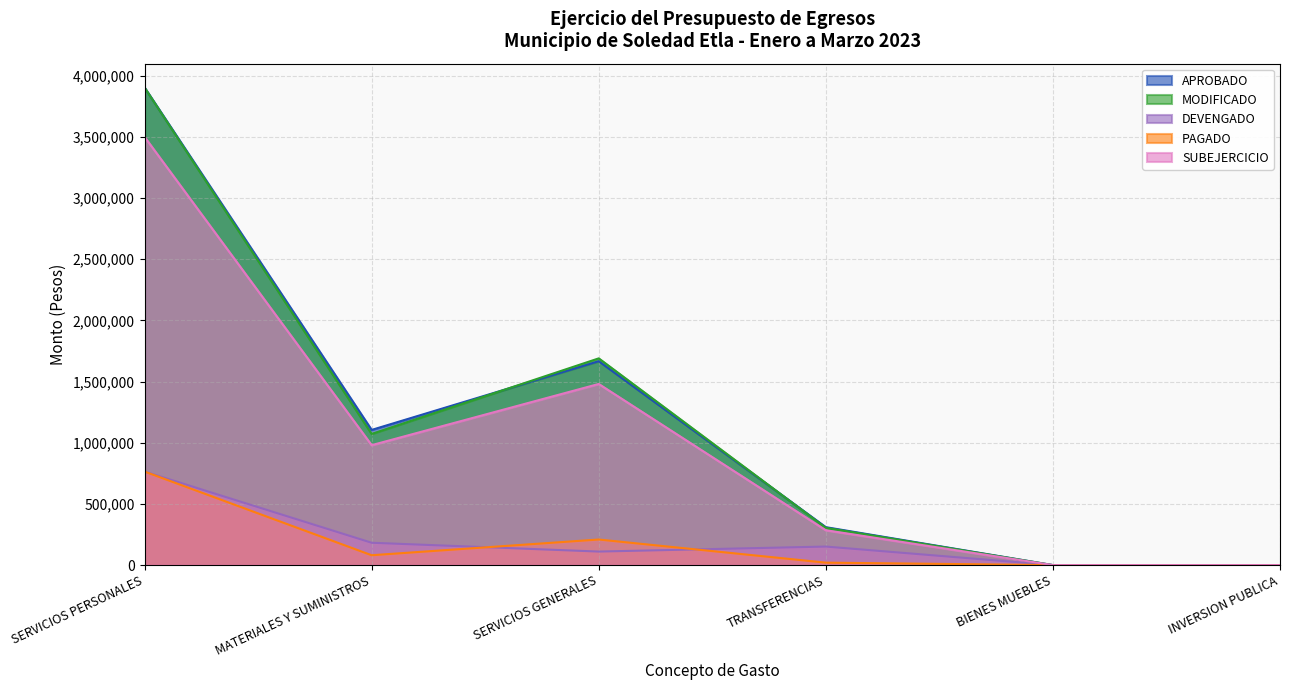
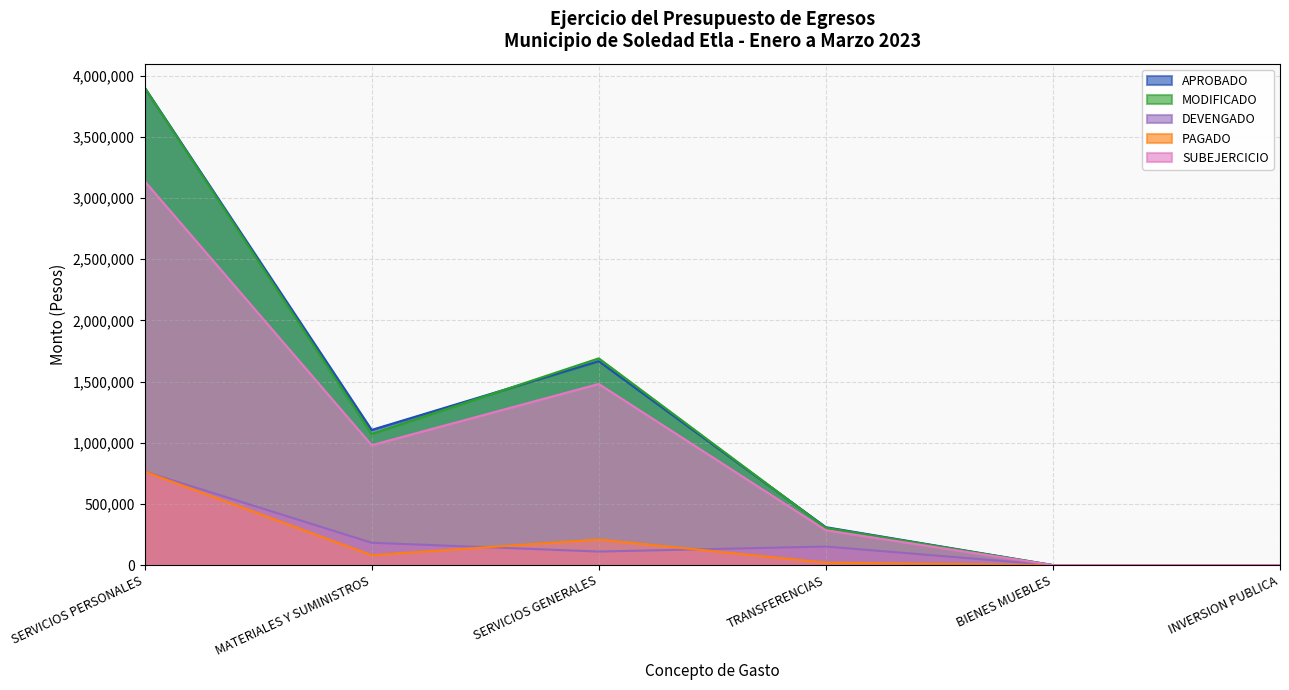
SUBEJERCICIO, SERVICIOS PERSONALES: 3,500,000 -> 3,140,000
